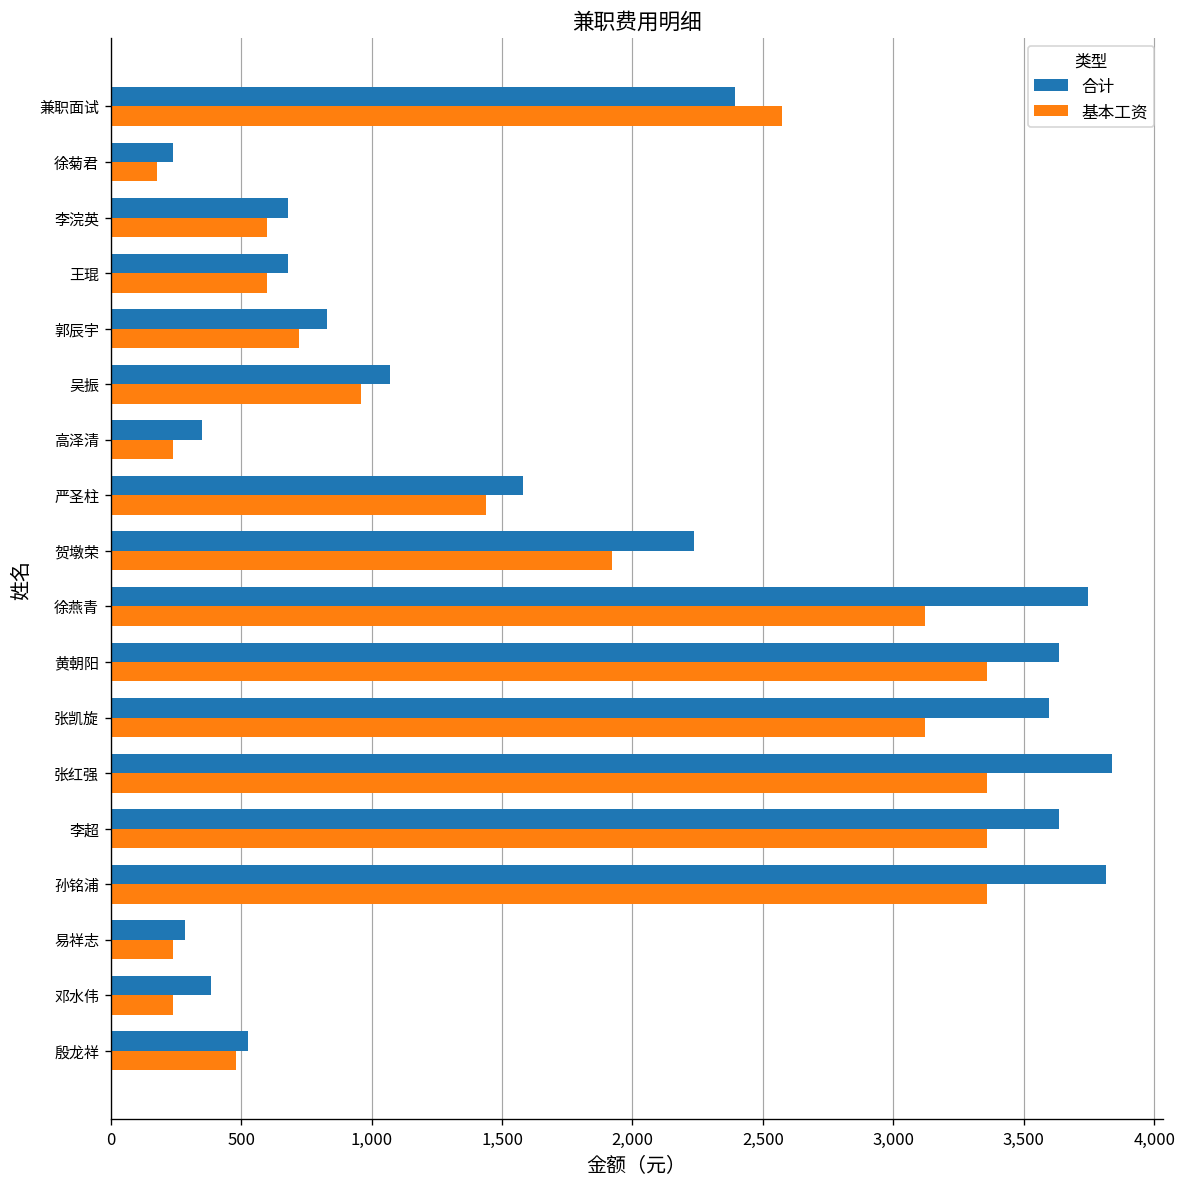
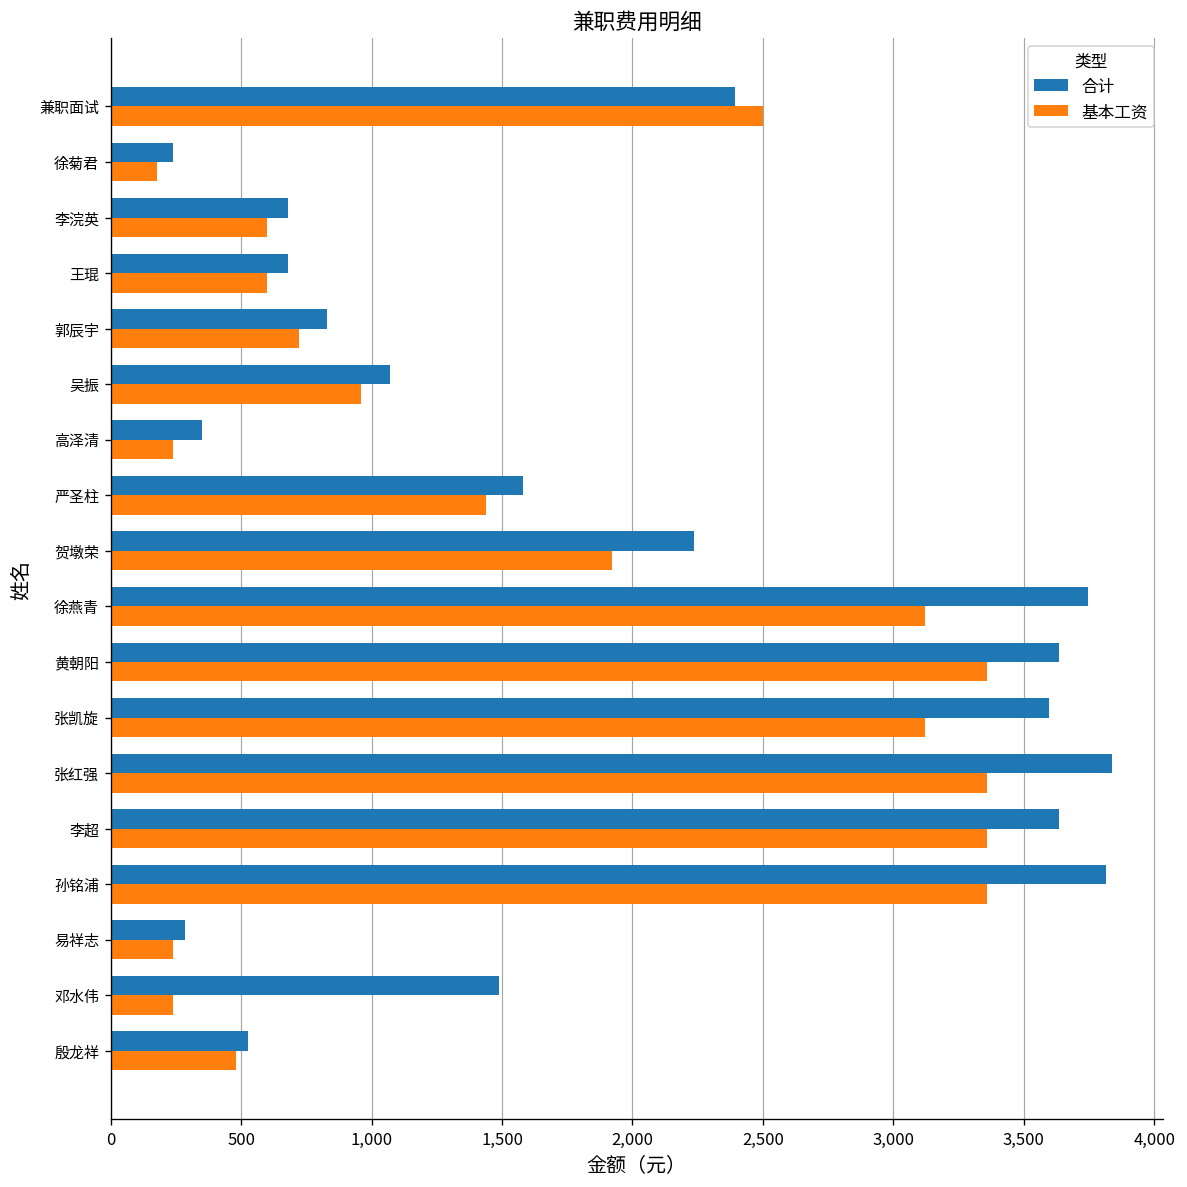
基本工资, 兼职面试: 2,570 -> 2,500
合计, 邓水伟: 390 -> 1,490
